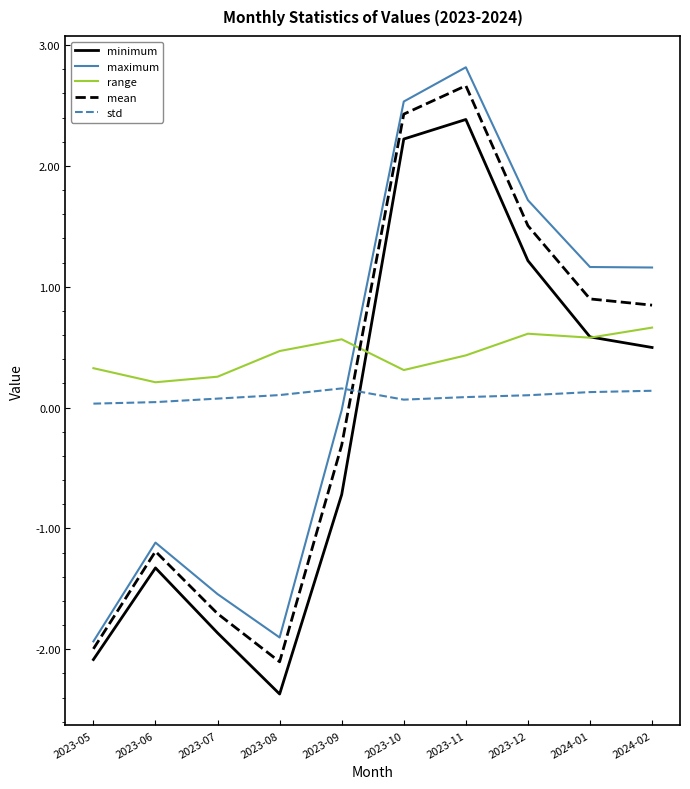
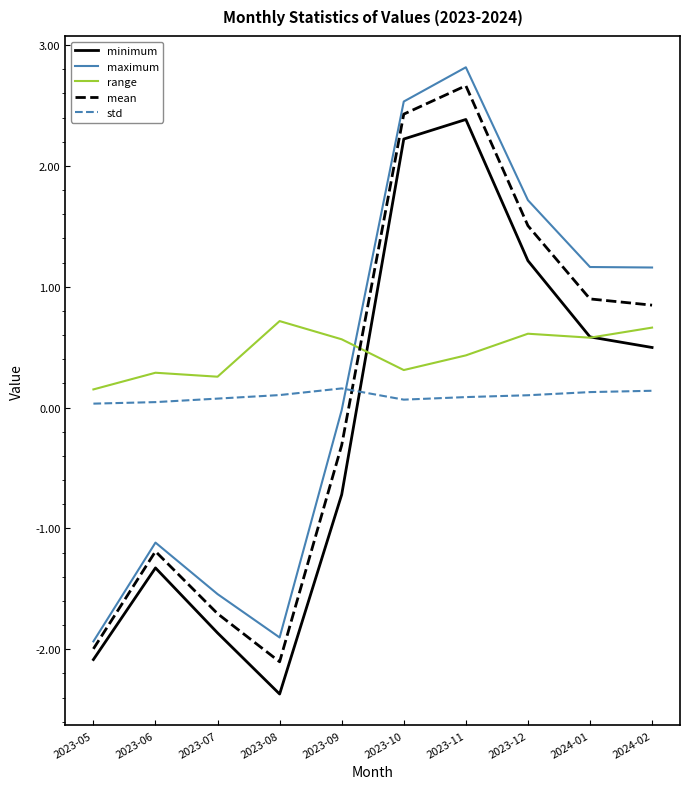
range, 2023-05: 0.33 -> 0.15
range, 2023-06: 0.21 -> 0.29
range, 2023-08: 0.47 -> 0.72
